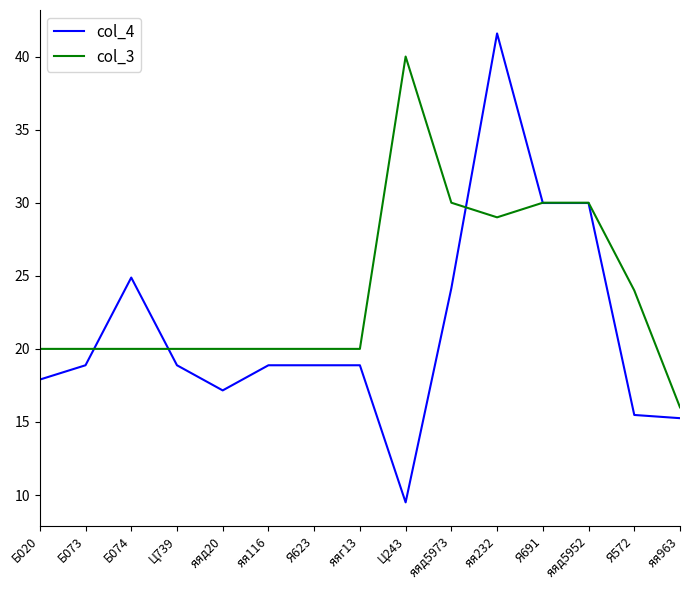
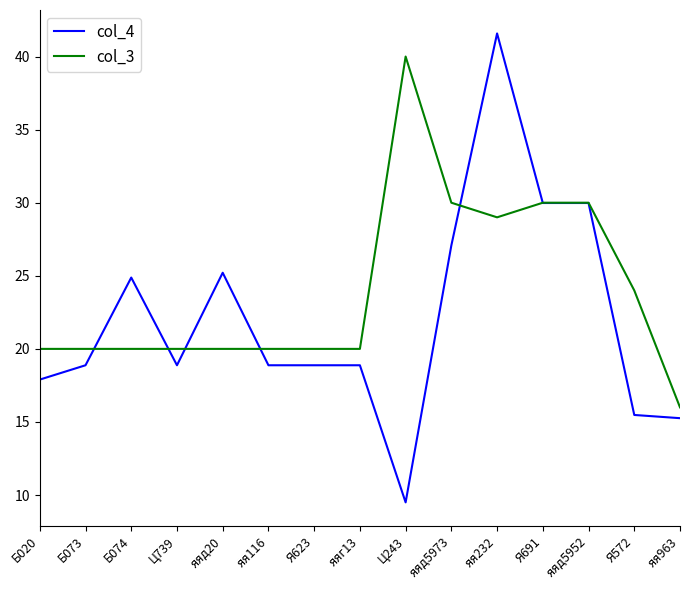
col_4, яяд20: 17.2 -> 25.2
col_4, яяд5973: 24.2 -> 27.1
